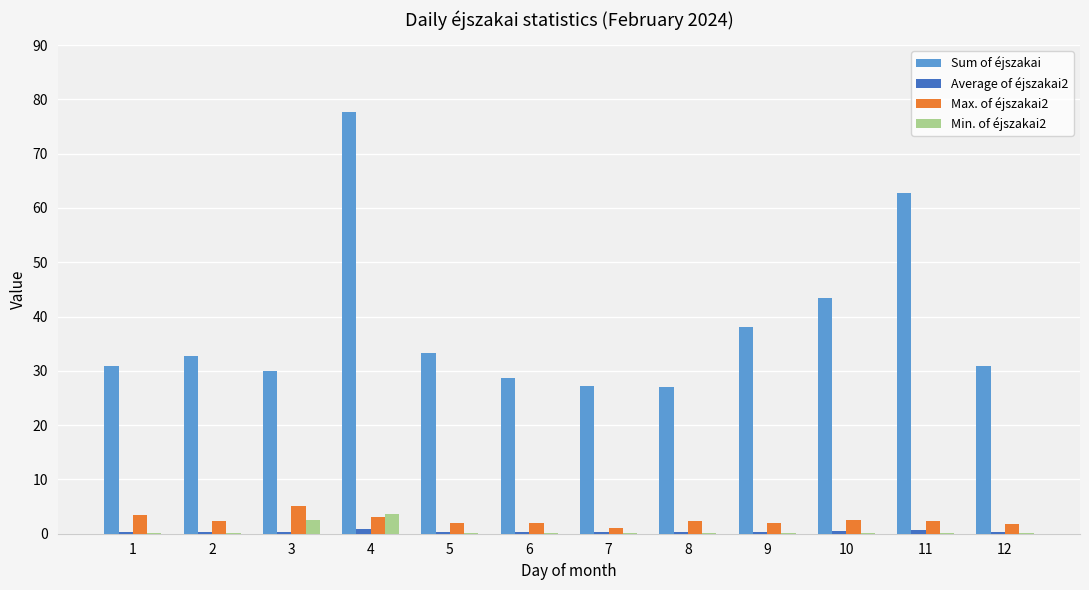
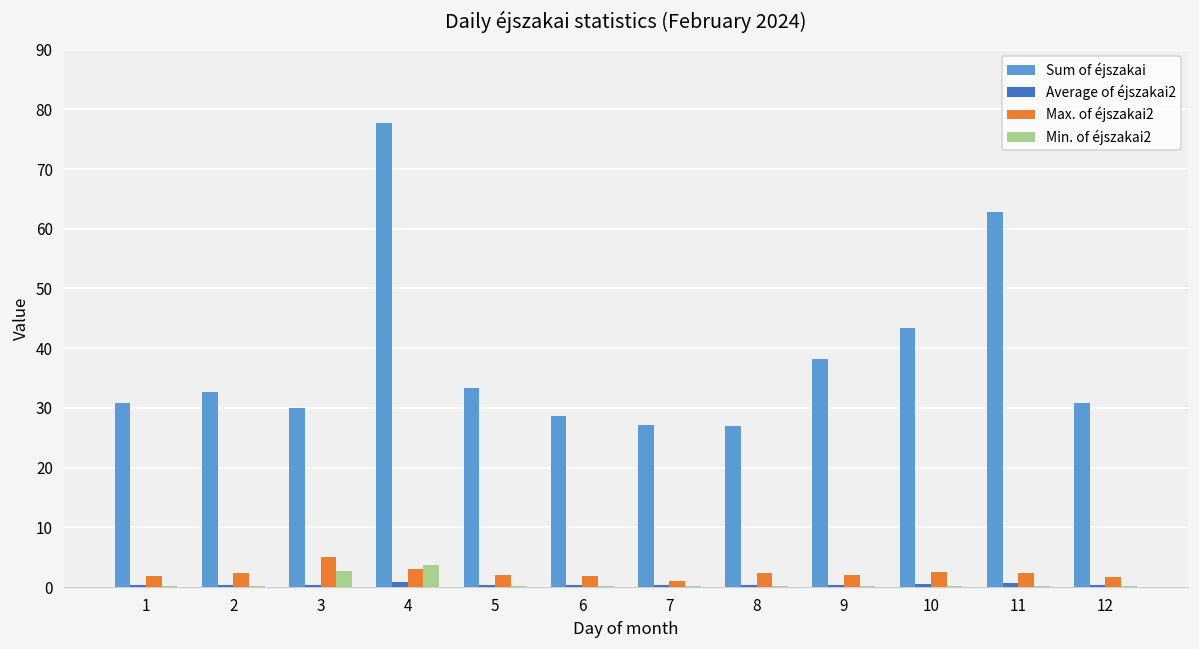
Max. of éjszakai2, 1: 3 -> 2
